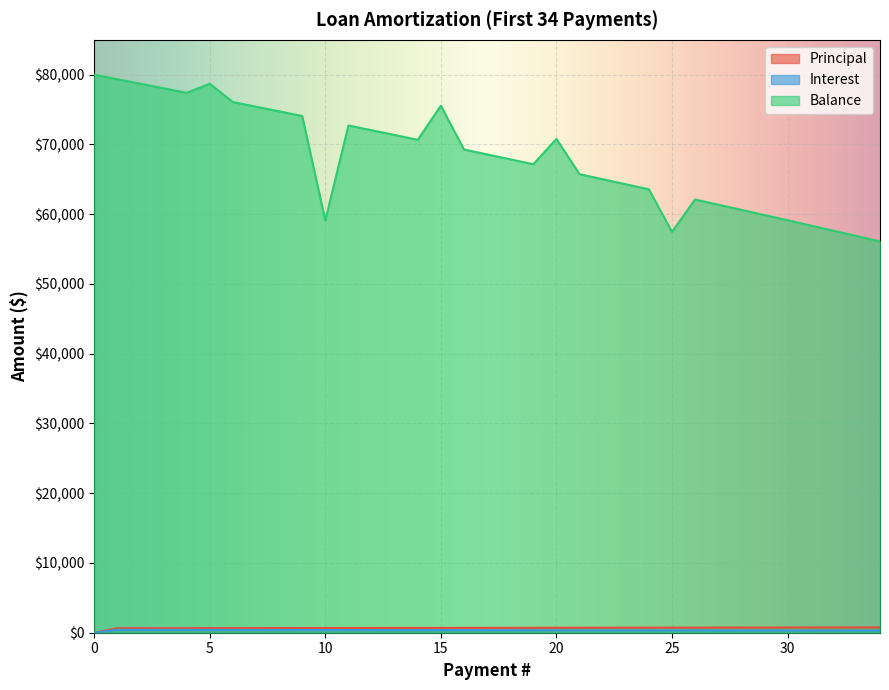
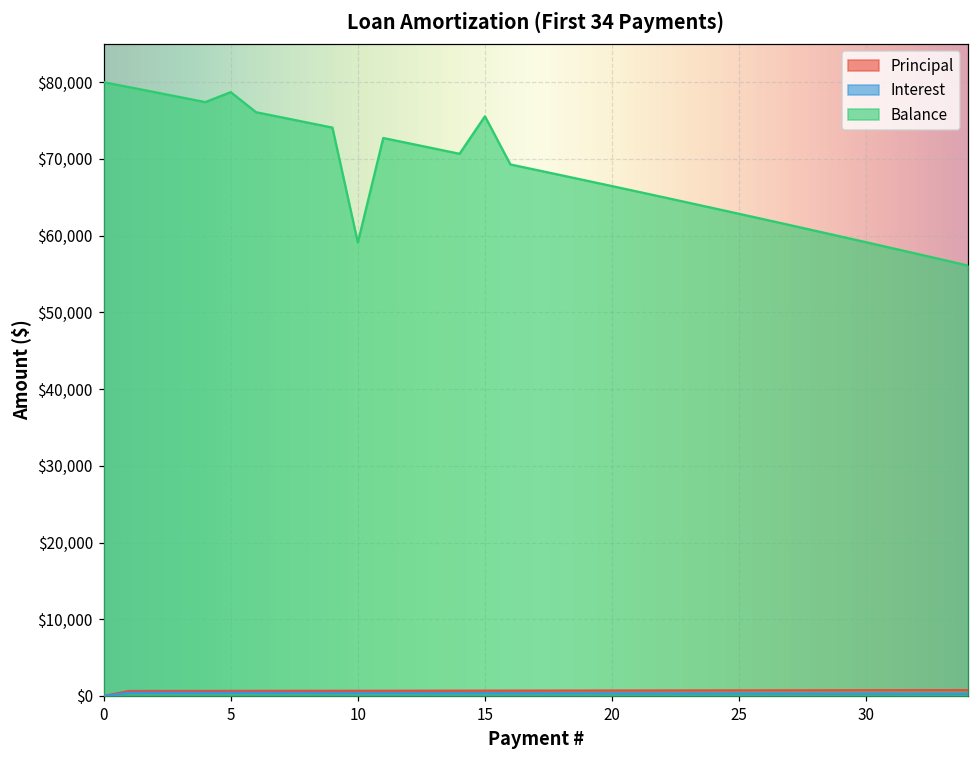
Balance, 20: $71,000 -> $66,000
Balance, 25: $57,000 -> $63,000
